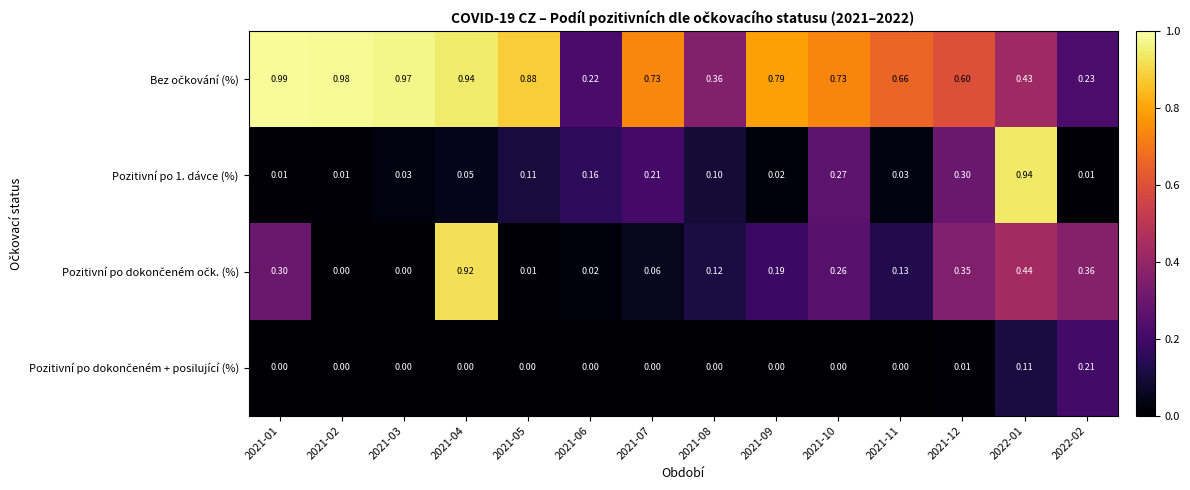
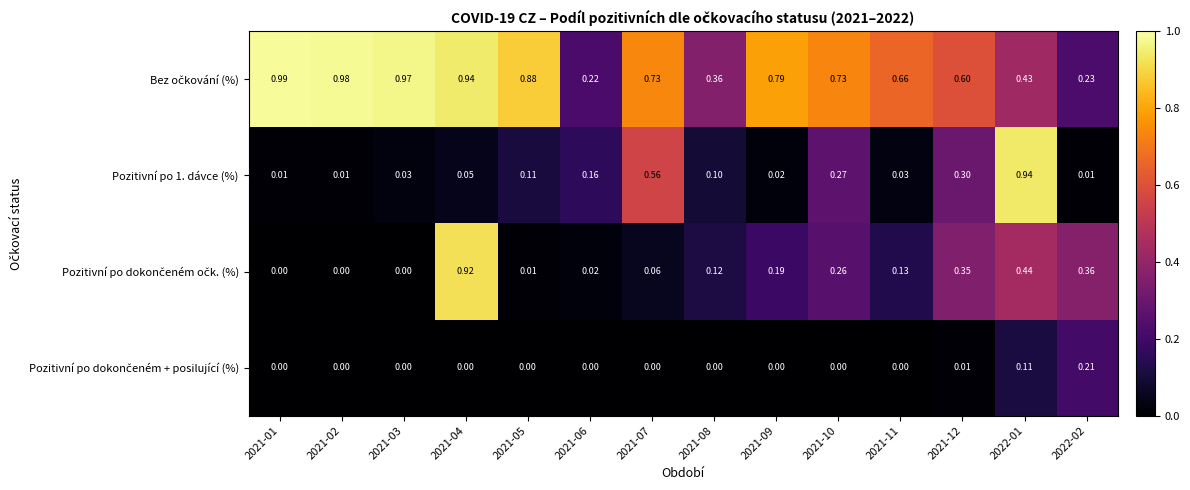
Pozitivní po 1. dávce (%), 2021-07: 0.21 -> 0.56
Pozitivní po dokončeném očk. (%), 2021-01: 0.30 -> 0.00
